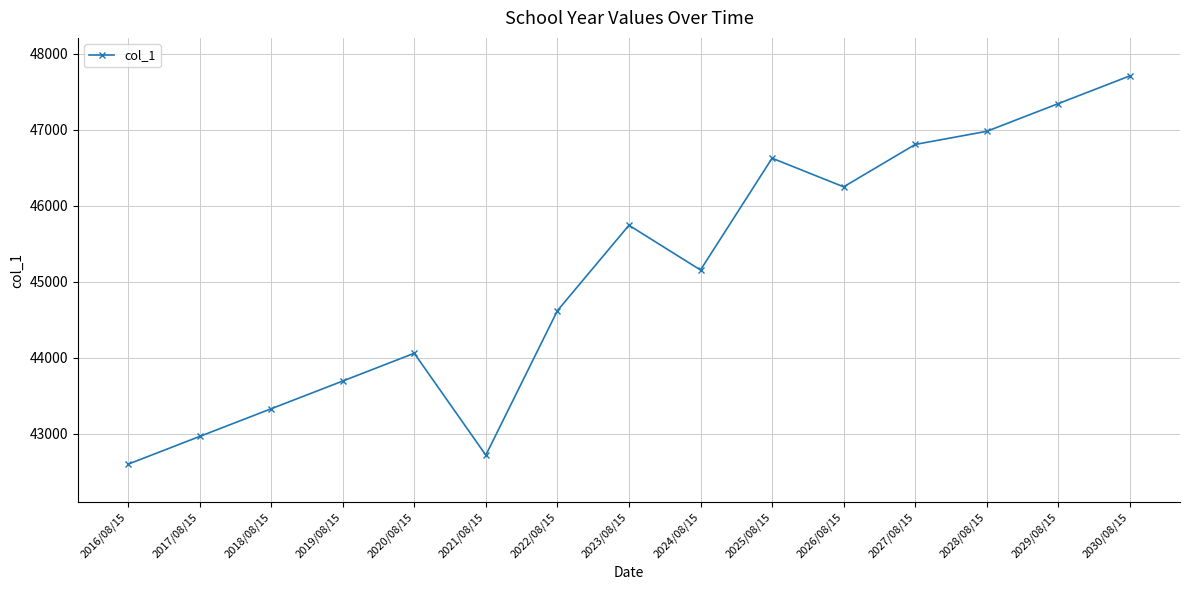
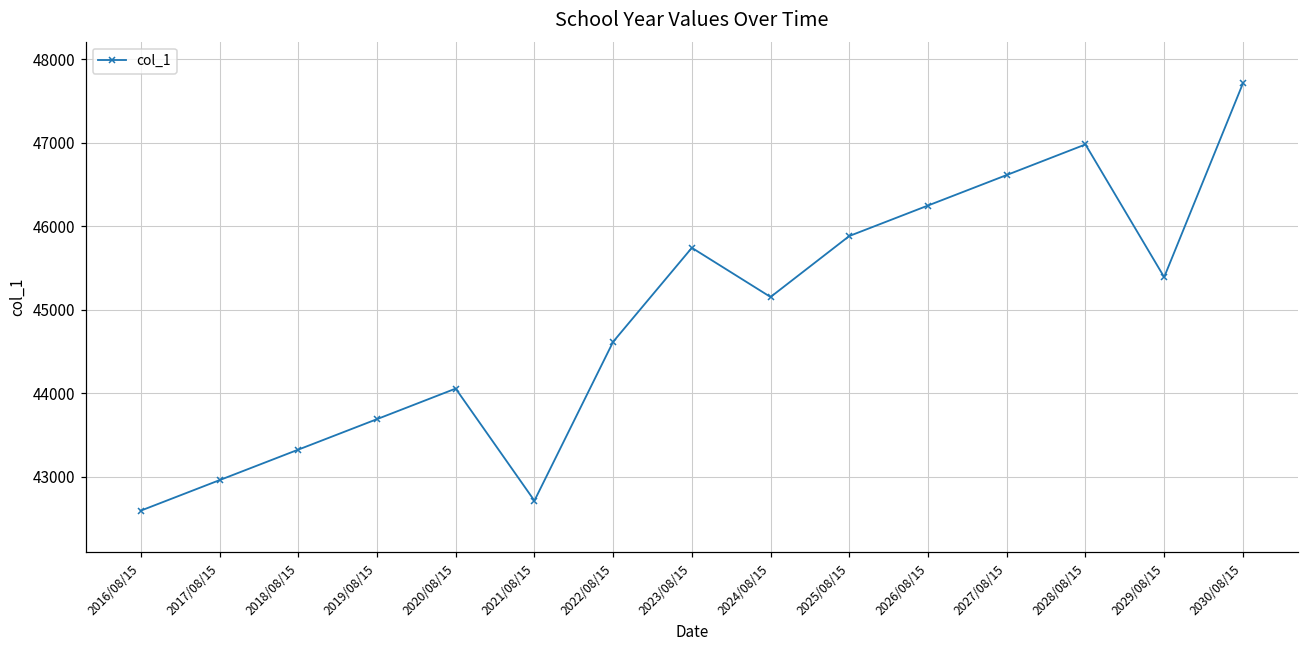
2025/08/15: 46600 -> 45900
2027/08/15: 46800 -> 46600
2029/08/15: 47300 -> 45400
